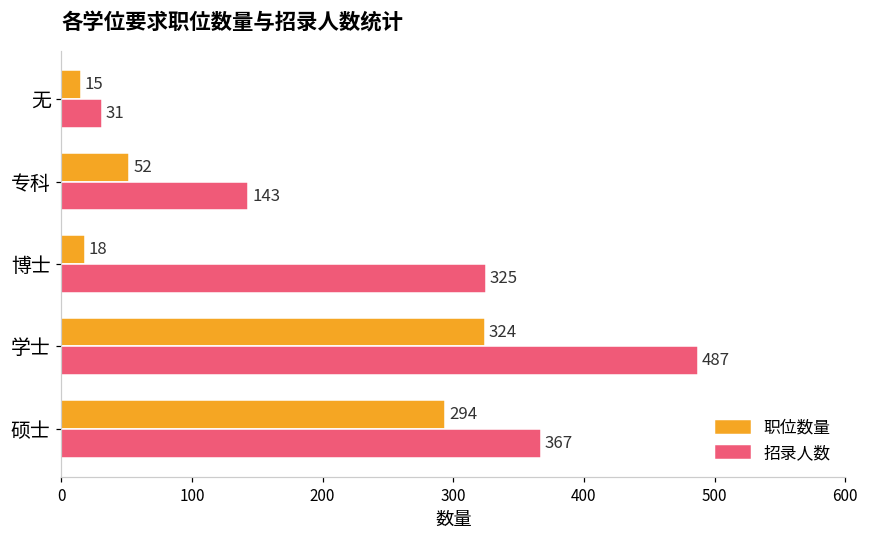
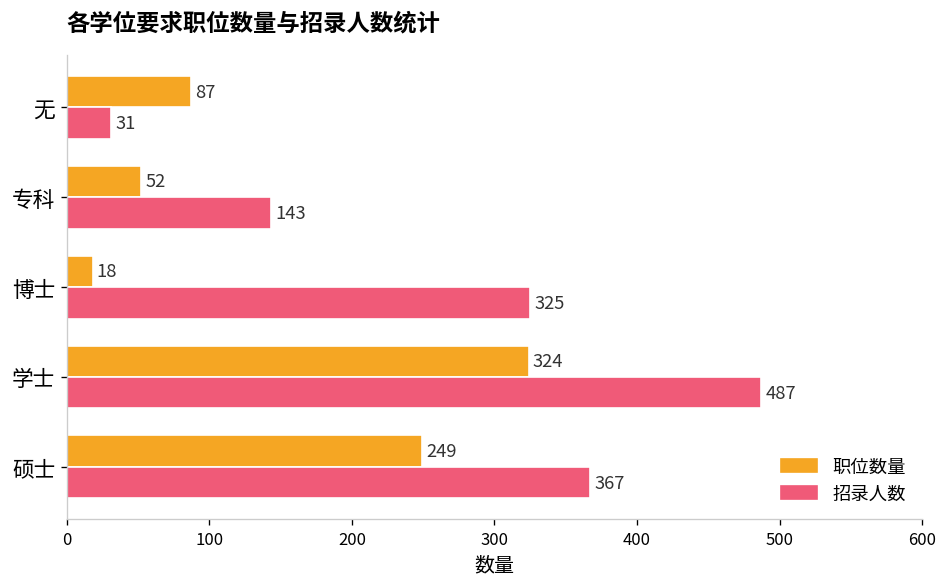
职位数量, 无: 15 -> 87
职位数量, 硕士: 294 -> 249
